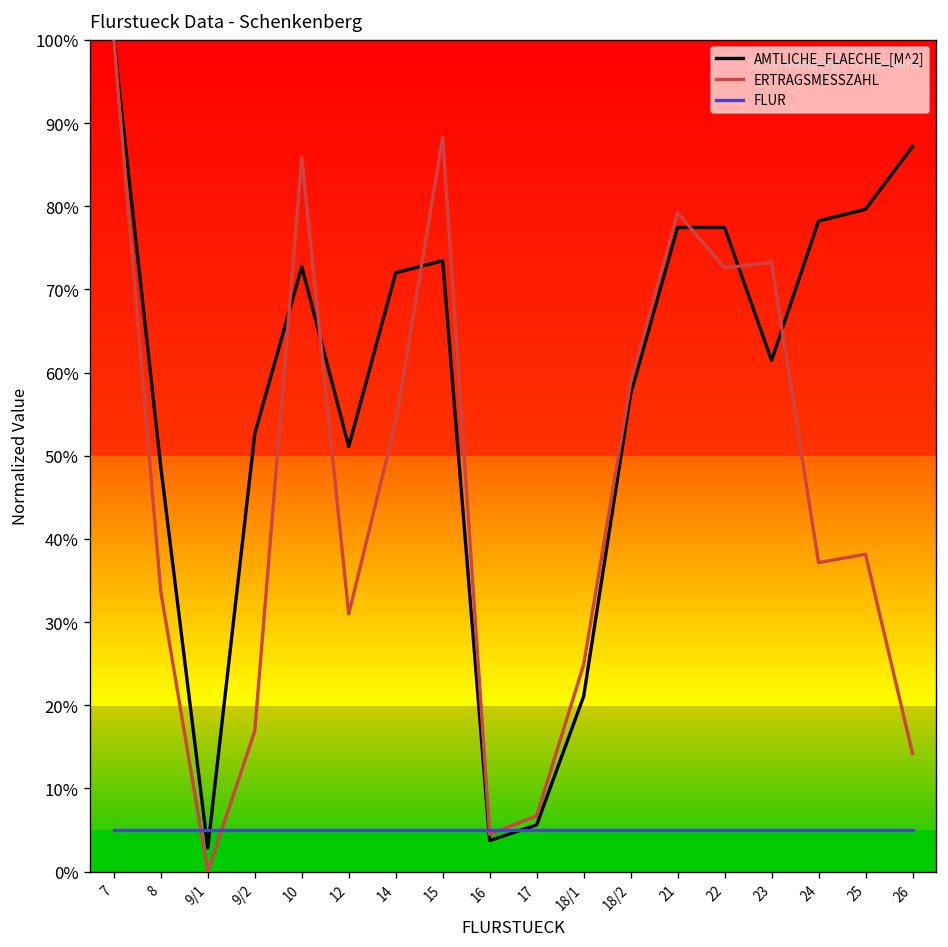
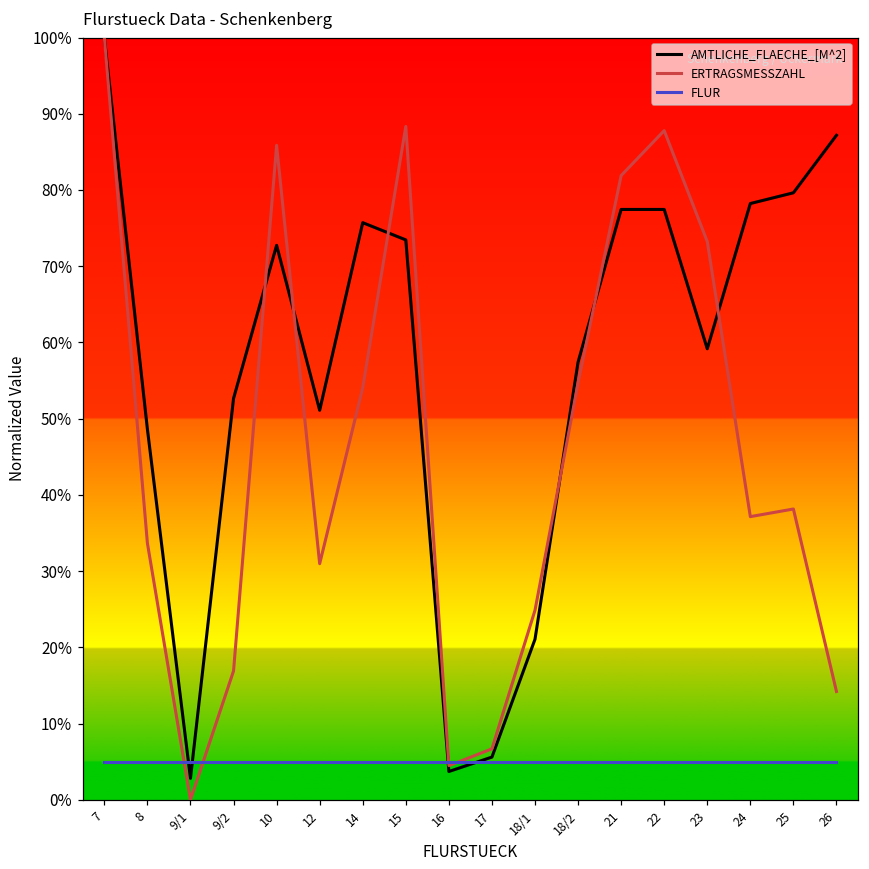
AMTLICHE_FLAECHE_[M^2], 14: 72% -> 76%
ERTRAGSMESSZAHL, 18/2: 59% -> 55%
ERTRAGSMESSZAHL, 21: 79% -> 82%
ERTRAGSMESSZAHL, 22: 73% -> 88%
AMTLICHE_FLAECHE_[M^2], 23: 61% -> 59%
